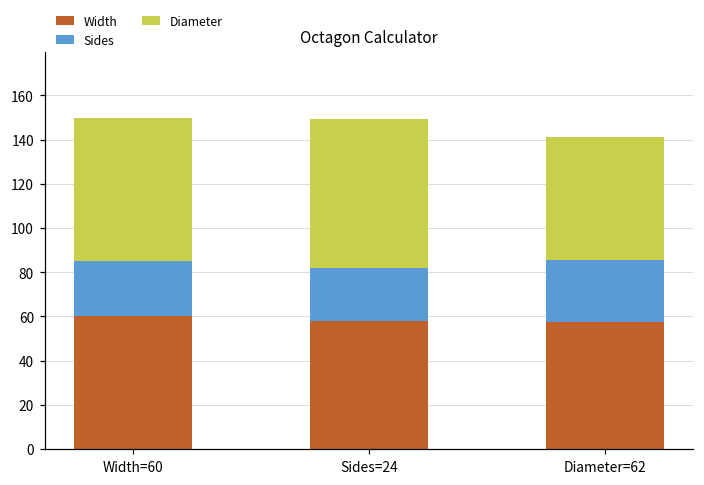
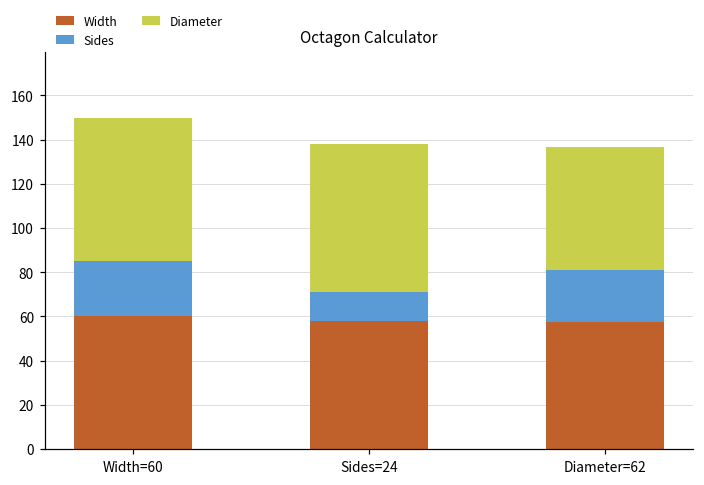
Sides, Sides=24: 24 -> 13
Sides, Diameter=62: 28 -> 24
